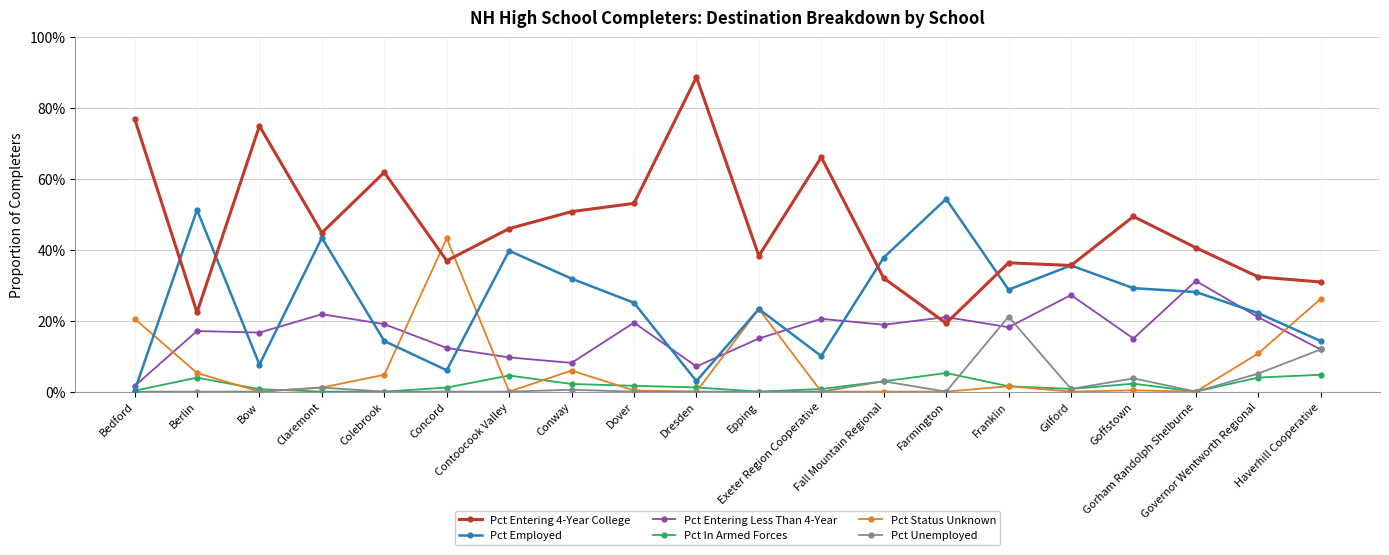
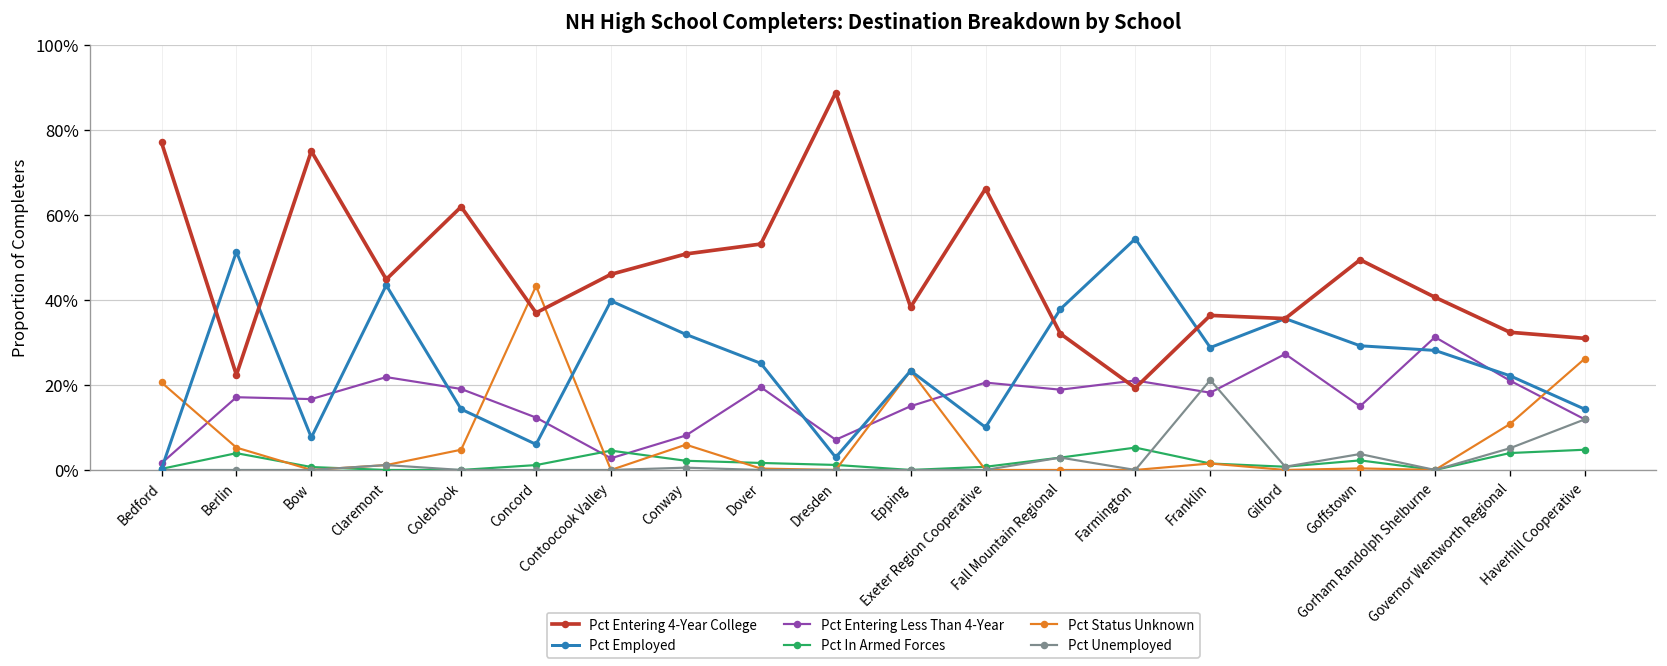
Pct Entering Less Than 4-Year, Contoocook Valley: 10% -> 3%
